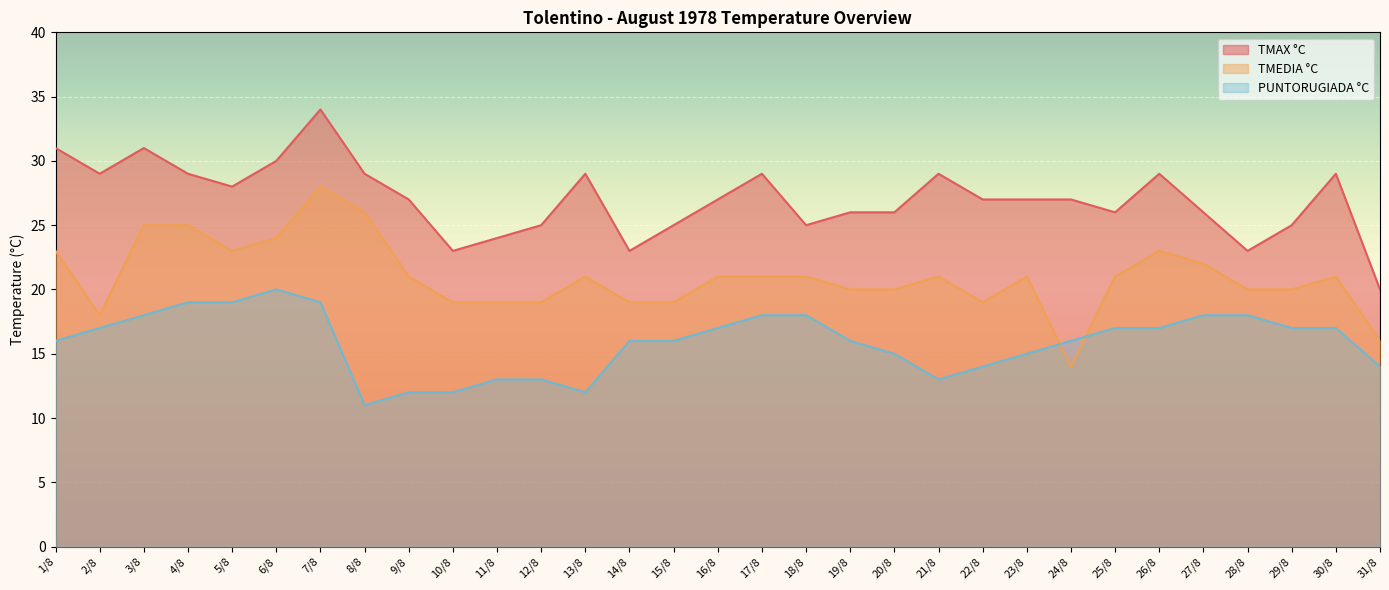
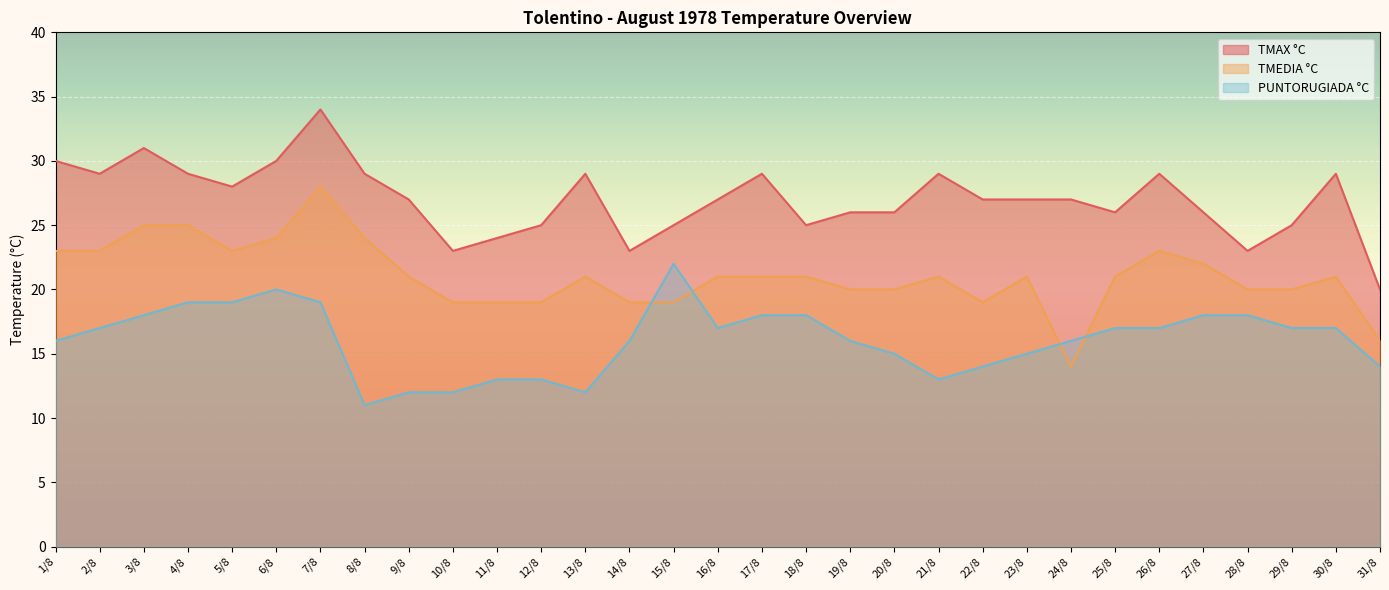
TMAX °C, 1/8: 31 -> 30
TMEDIA °C, 2/8: 18 -> 23
TMEDIA °C, 8/8: 26 -> 24
PUNTORUGIADA °C, 15/8: 16 -> 22
